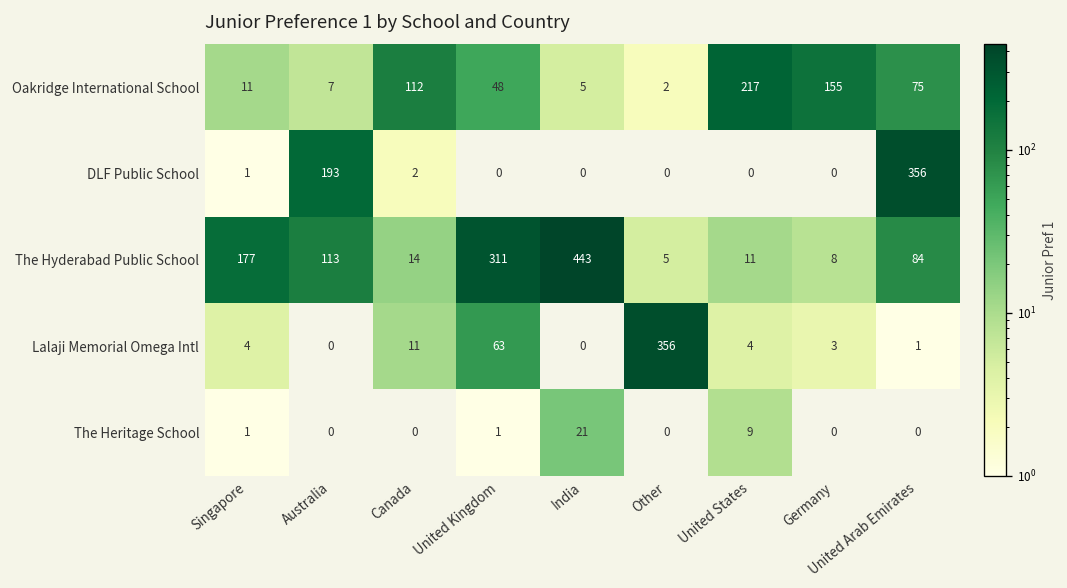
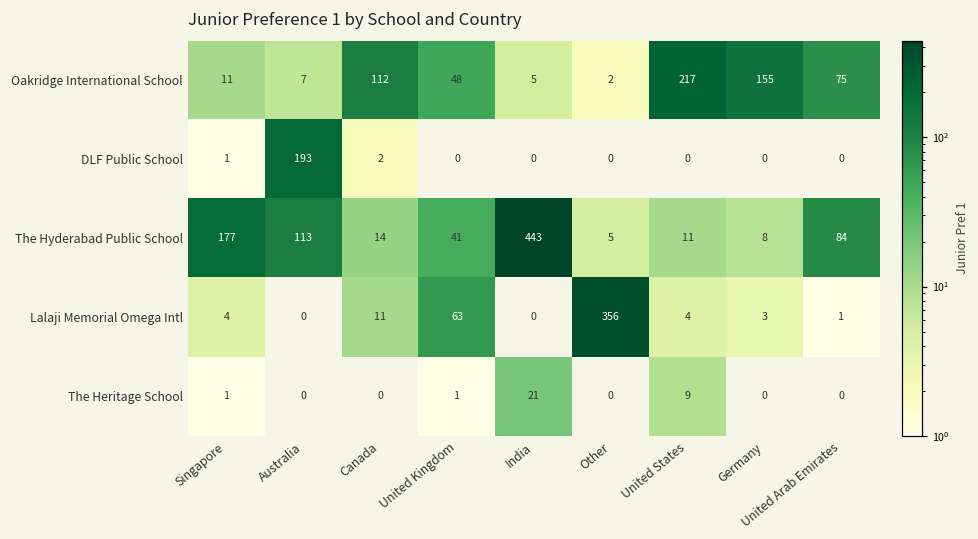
DLF Public School, United Arab Emirates: 356 -> 0
The Hyderabad Public School, United Kingdom: 311 -> 41
